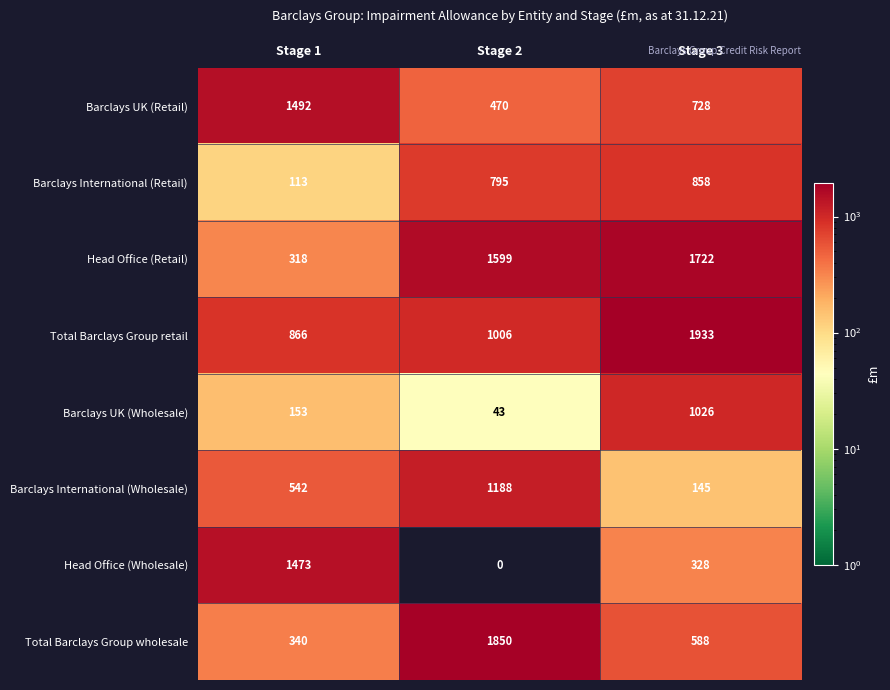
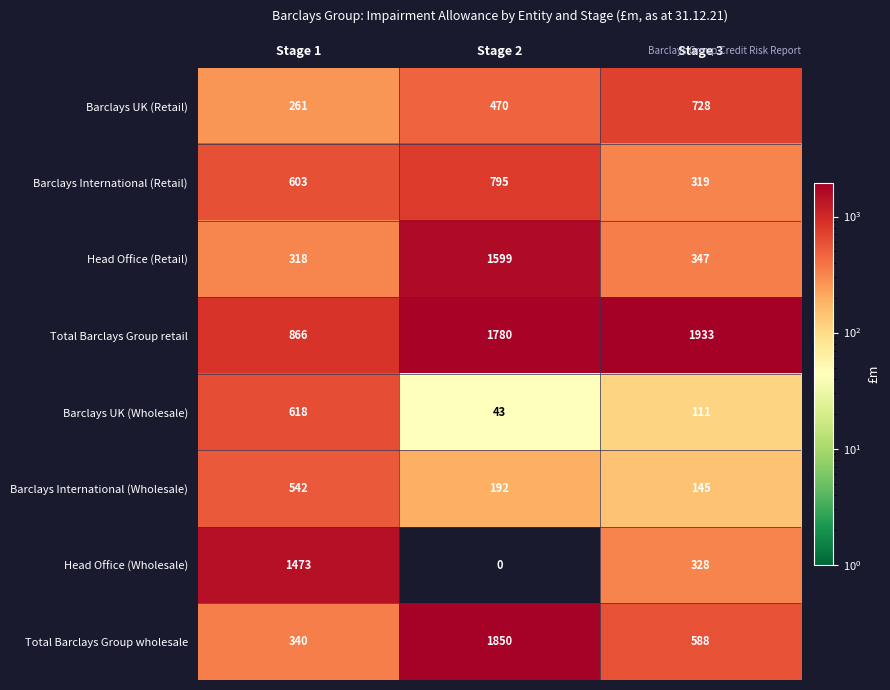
Barclays UK (Retail), Stage 1: 1492 -> 261
Barclays International (Retail), Stage 1: 113 -> 603
Barclays International (Retail), Stage 3: 858 -> 319
Head Office (Retail), Stage 3: 1722 -> 347
Total Barclays Group retail, Stage 2: 1006 -> 1780
Barclays UK (Wholesale), Stage 1: 153 -> 618
Barclays UK (Wholesale), Stage 3: 1026 -> 111
Barclays International (Wholesale), Stage 2: 1188 -> 192
